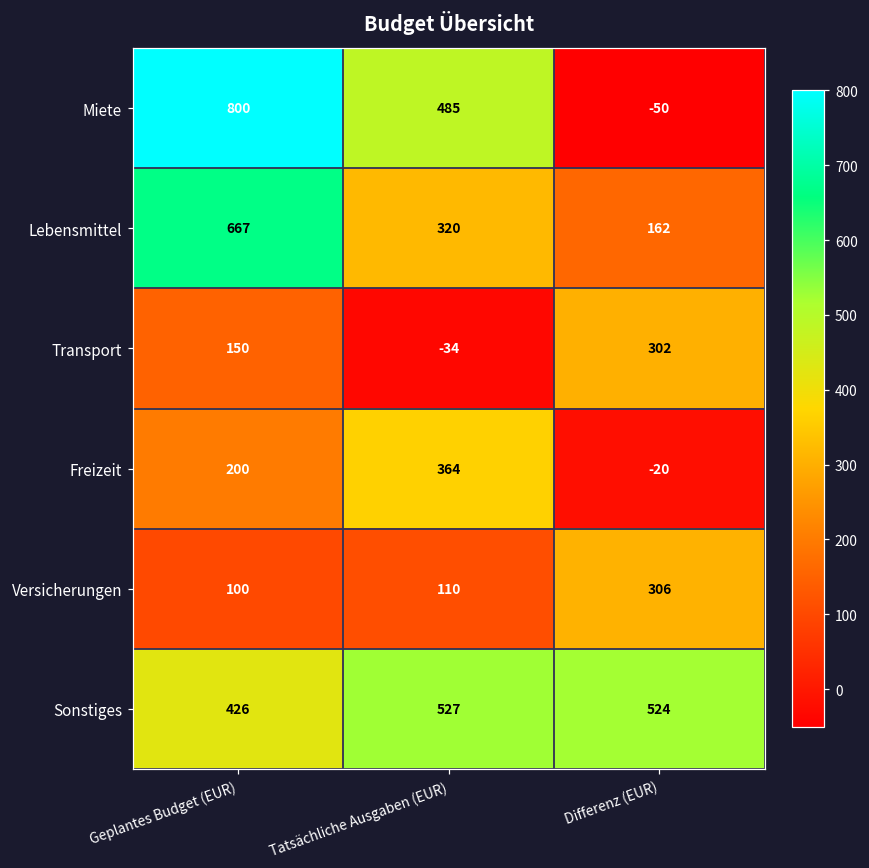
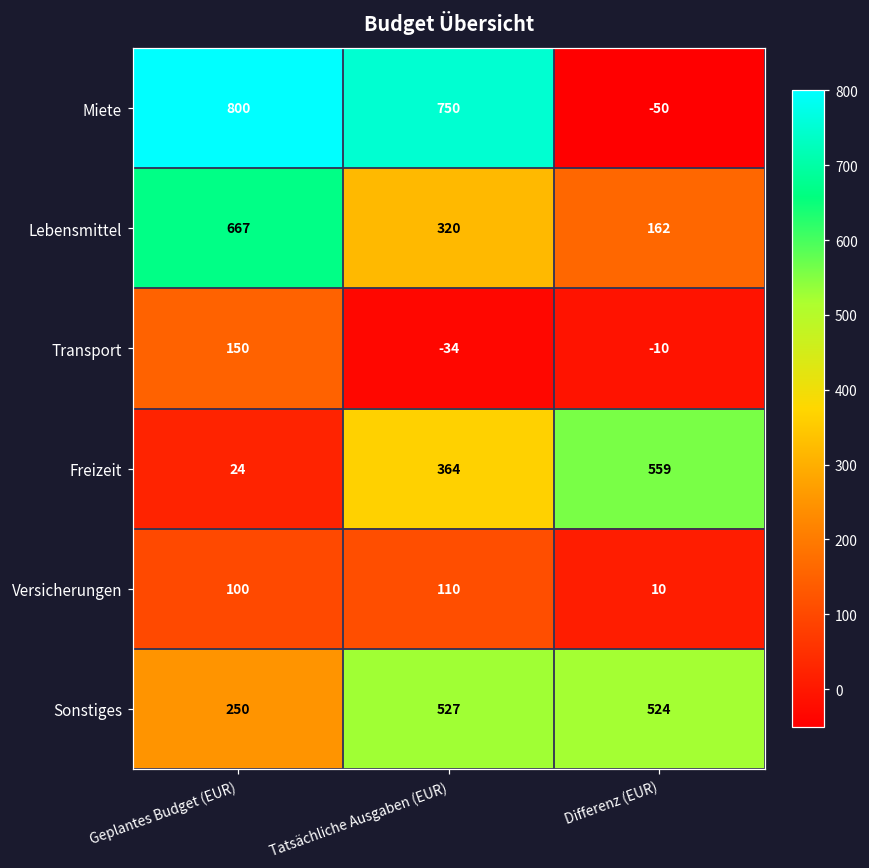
Miete, Tatsächliche Ausgaben (EUR): 485 -> 750
Transport, Differenz (EUR): 302 -> -10
Freizeit, Geplantes Budget (EUR): 200 -> 24
Freizeit, Differenz (EUR): -20 -> 559
Versicherungen, Differenz (EUR): 306 -> 10
Sonstiges, Geplantes Budget (EUR): 426 -> 250
